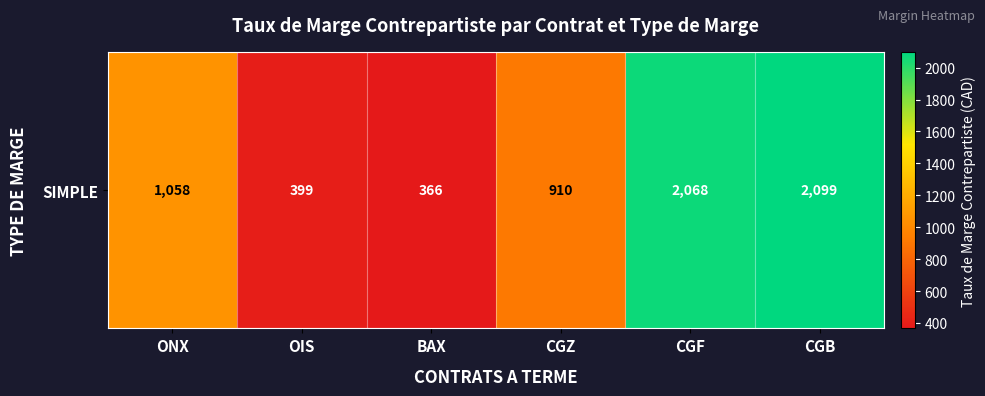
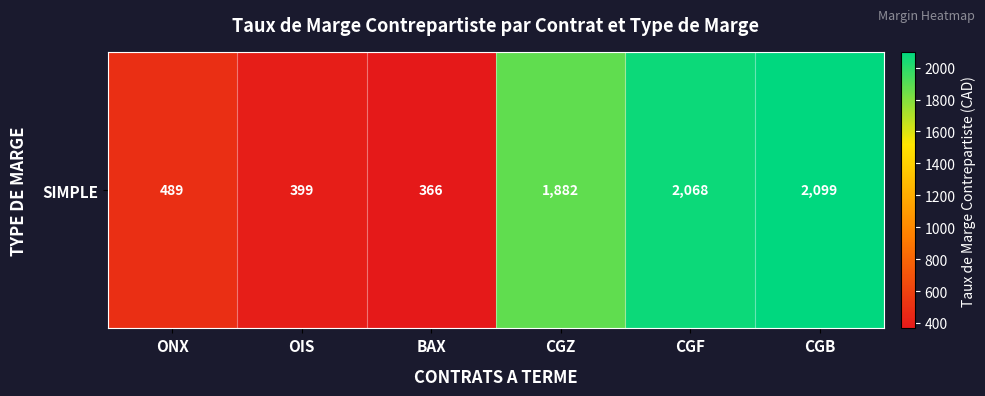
SIMPLE, ONX: 1,058 -> 489
SIMPLE, CGZ: 910 -> 1,882
